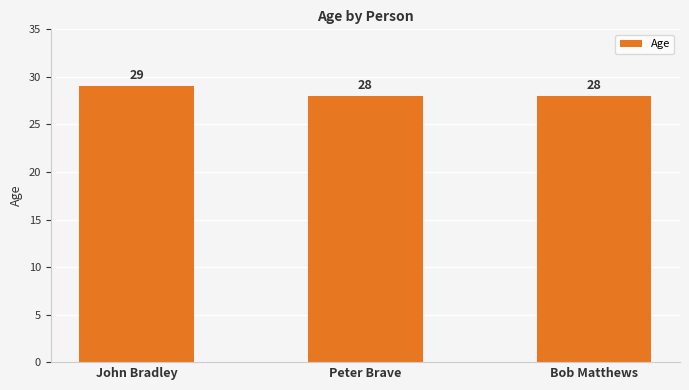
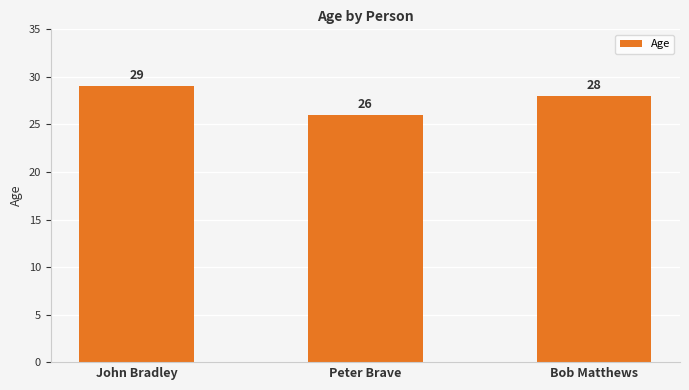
Peter Brave: 28 -> 26
